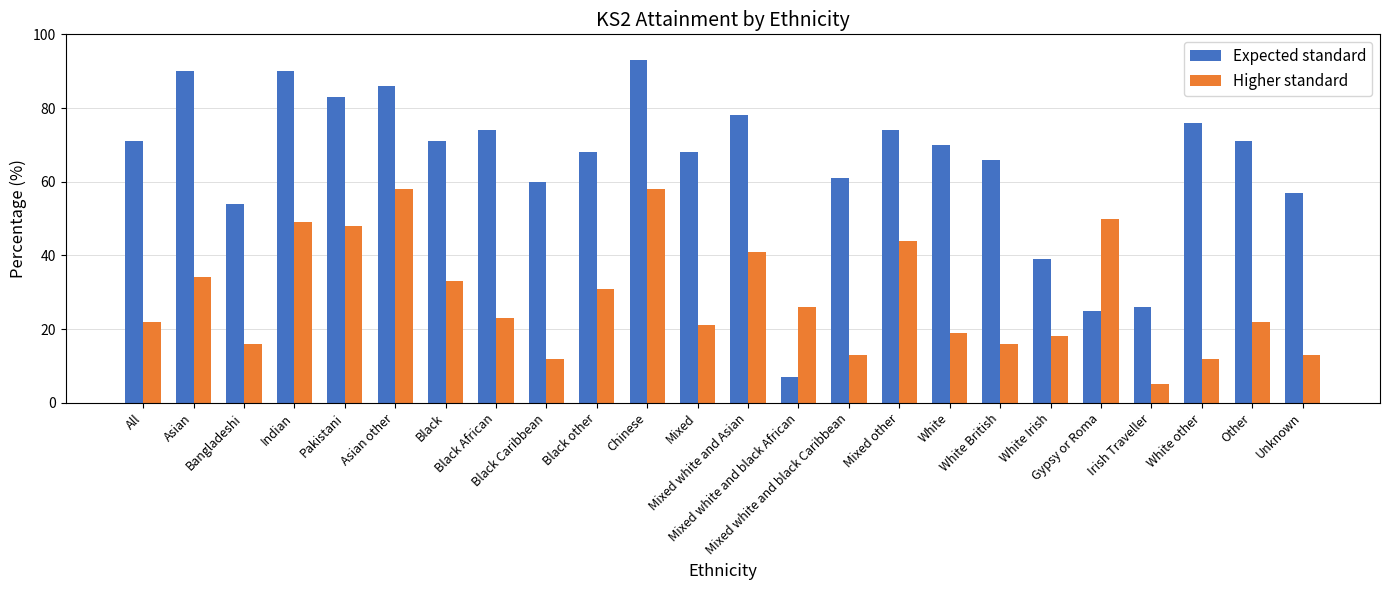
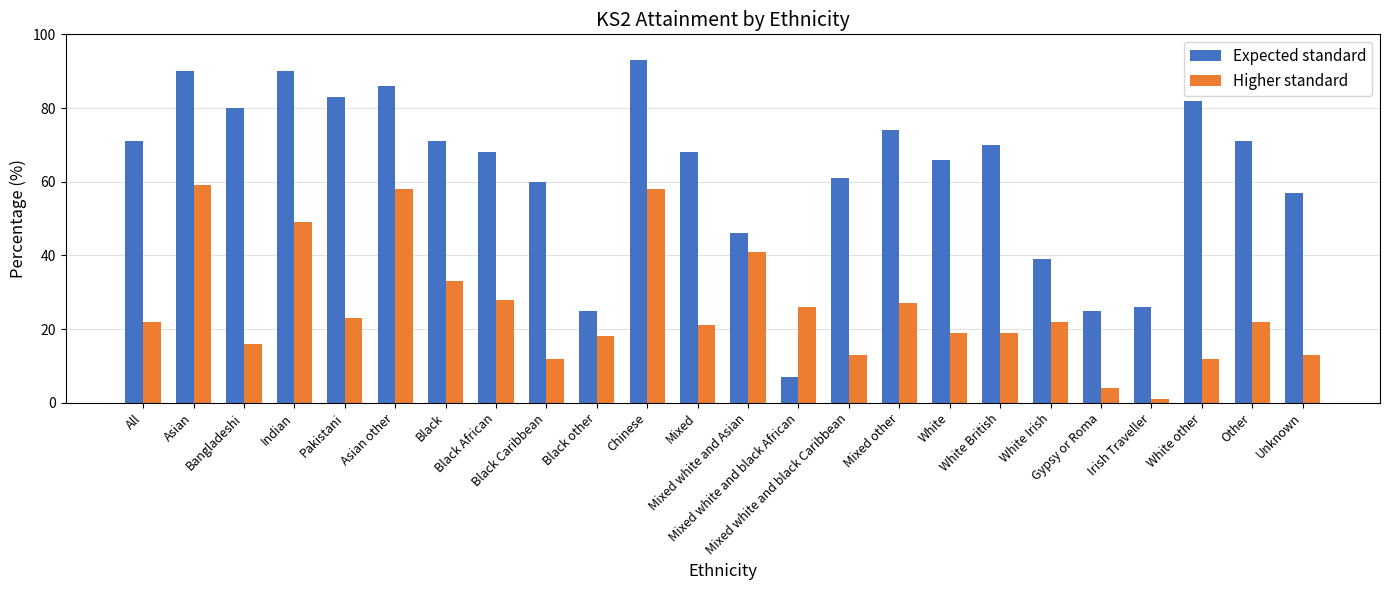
Higher standard, Asian: 34 -> 59
Expected standard, Bangladeshi: 54 -> 80
Higher standard, Pakistani: 48 -> 23
Expected standard, Black African: 74 -> 68
Higher standard, Black African: 23 -> 28
Expected standard, Black other: 68 -> 25
Higher standard, Black other: 31 -> 18
Expected standard, Mixed white and Asian: 78 -> 46
Higher standard, Mixed other: 44 -> 27
Expected standard, White: 70 -> 66
Expected standard, White British: 66 -> 70
Higher standard, White British: 16 -> 19
Higher standard, White Irish: 18 -> 22
Higher standard, Gypsy or Roma: 50 -> 4
Higher standard, Irish Traveller: 5 -> 1
Expected standard, White other: 76 -> 82
